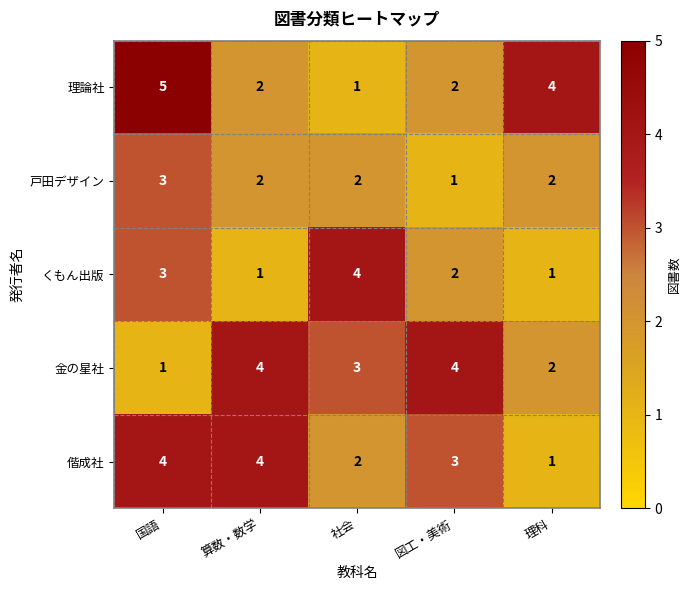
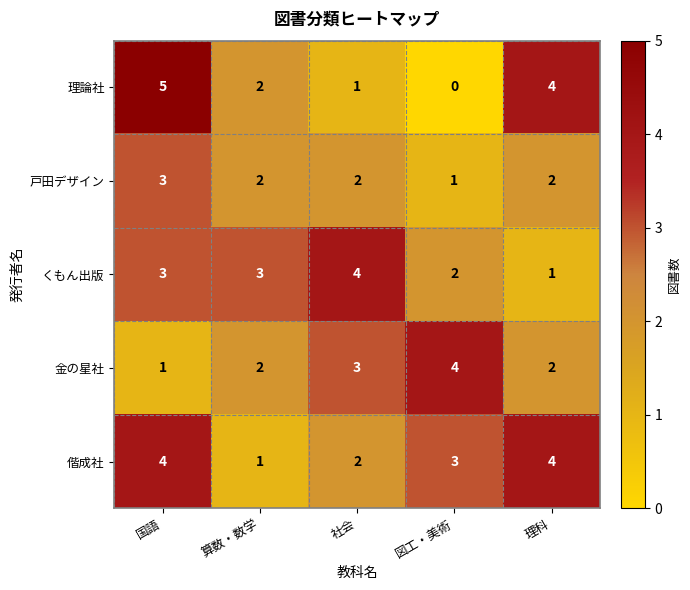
理論社, 図工・美術: 2 -> 0
くもん出版, 算数・数学: 1 -> 3
金の星社, 算数・数学: 4 -> 2
偕成社, 算数・数学: 4 -> 1
偕成社, 理科: 1 -> 4
